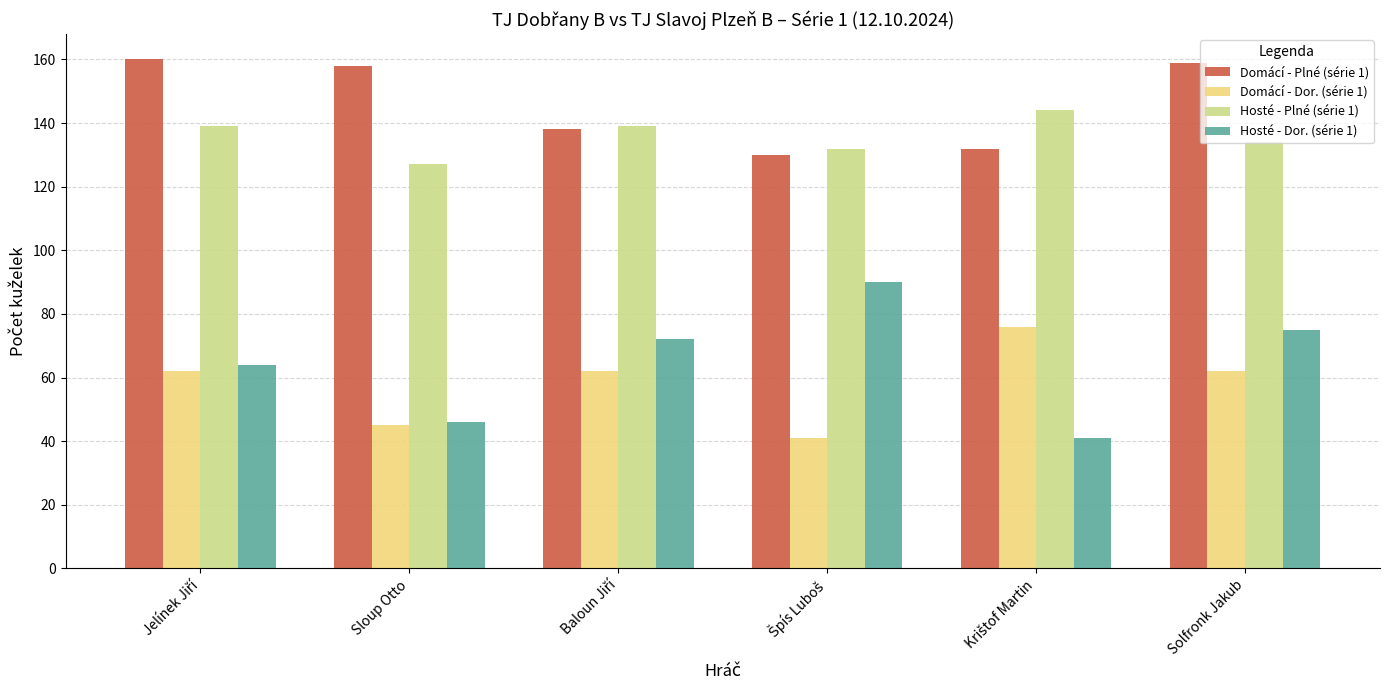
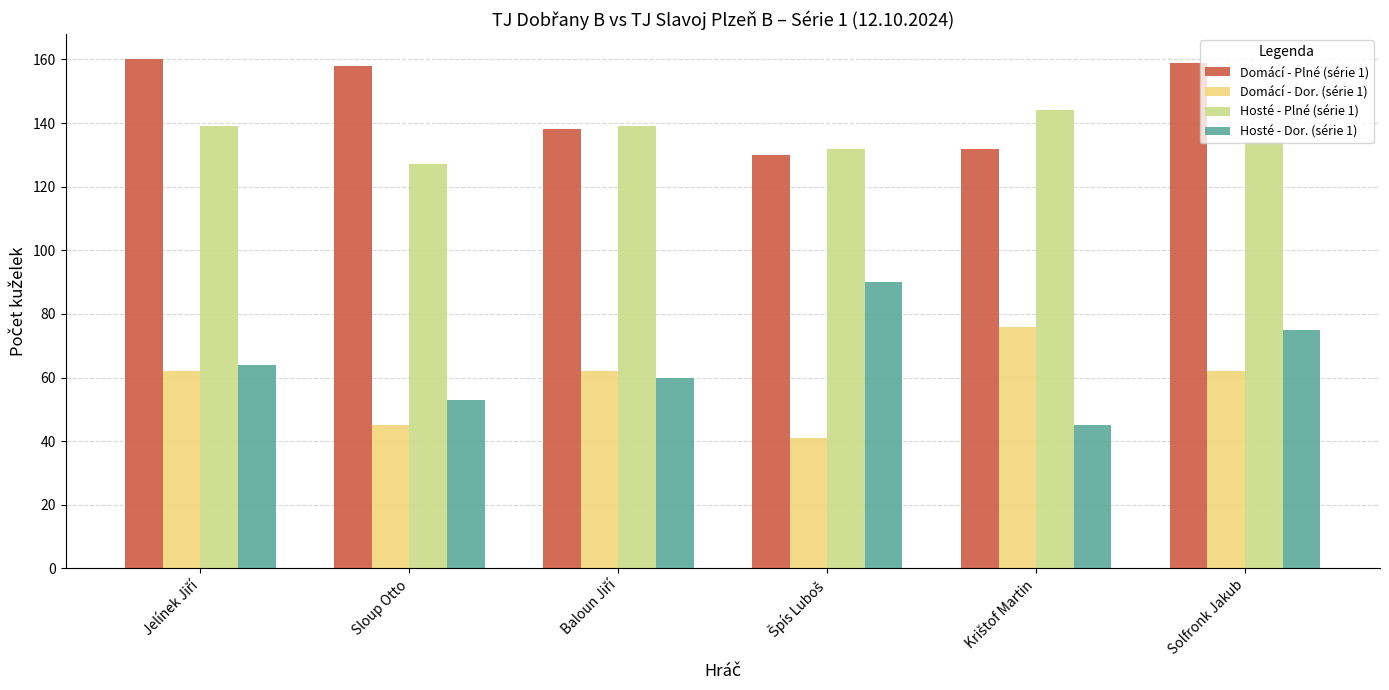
Hosté - Dor. (série 1), Sloup Otto: 46 -> 53
Hosté - Dor. (série 1), Baloun Jiří: 72 -> 60
Hosté - Dor. (série 1), Krištof Martin: 41 -> 45
